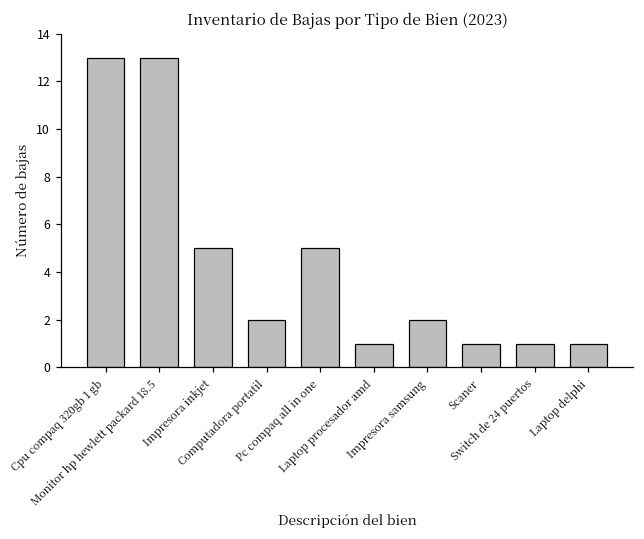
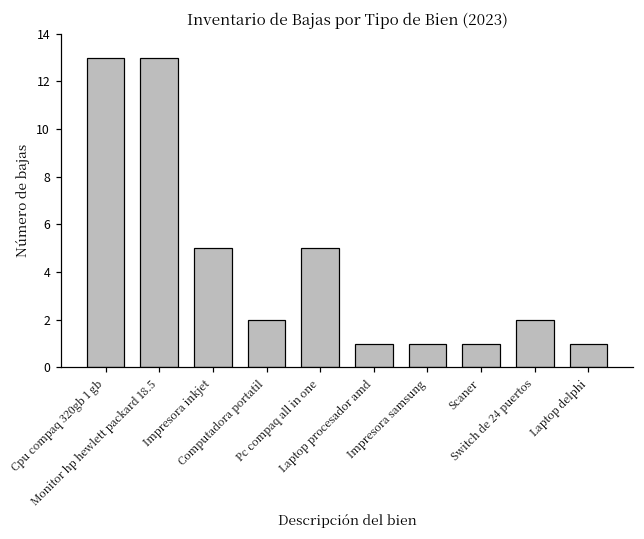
Impresora samsung: 2 -> 1
Switch de 24 puertos: 1 -> 2
